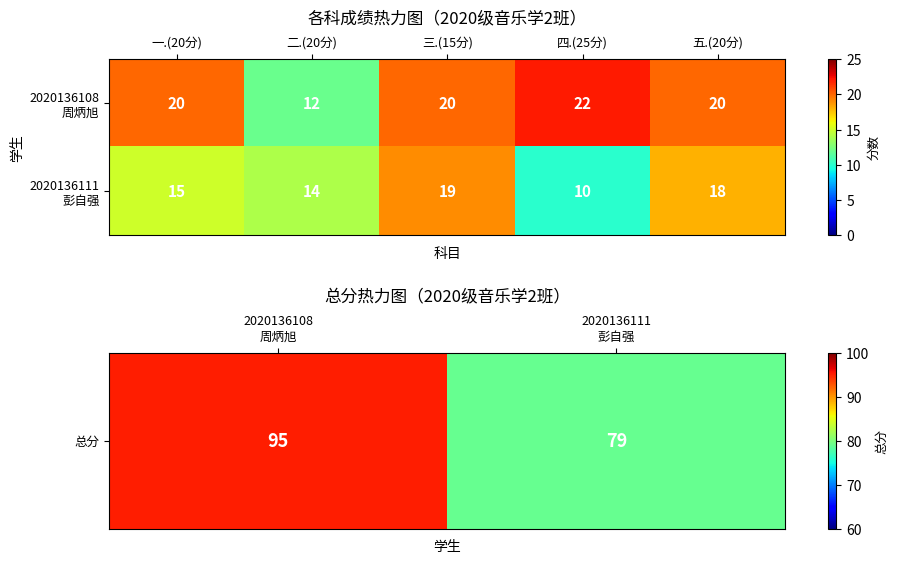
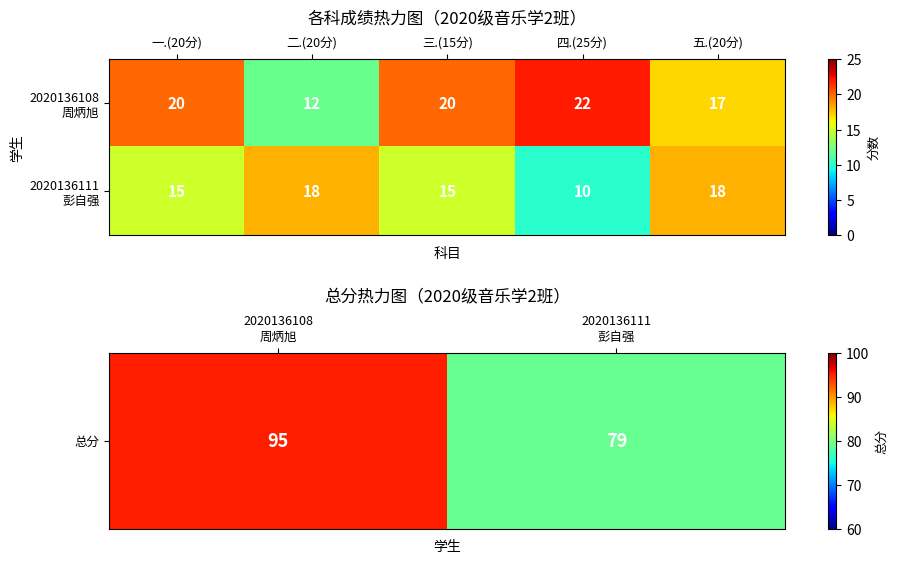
各科成绩热力图（2020级音乐学2班）, 2020136108 周炳旭, 五.(20分): 20 -> 17
各科成绩热力图（2020级音乐学2班）, 2020136111 彭自强, 二.(20分): 14 -> 18
各科成绩热力图（2020级音乐学2班）, 2020136111 彭自强, 三.(15分): 19 -> 15
